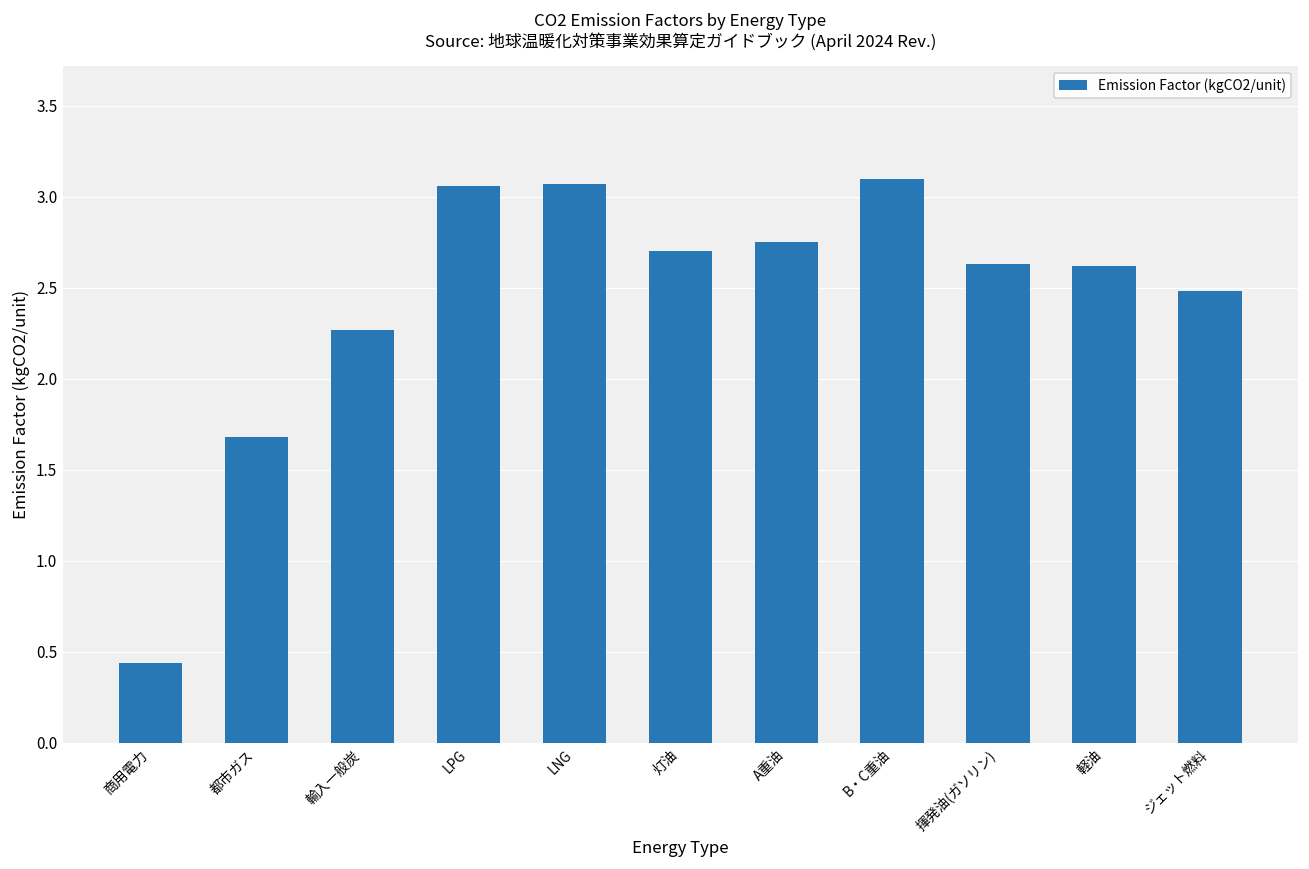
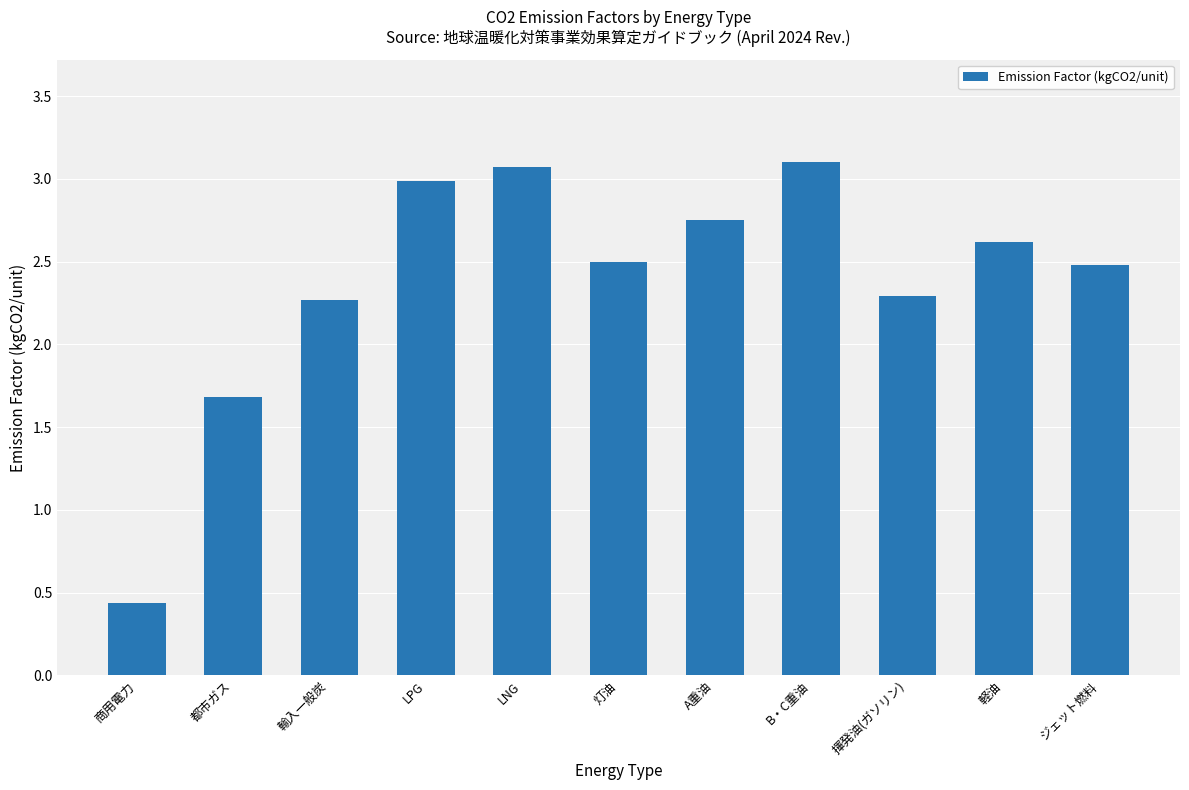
LPG: 3.06 -> 2.99
灯油: 2.7 -> 2.5
揮発油(ガソリン): 2.63 -> 2.29
